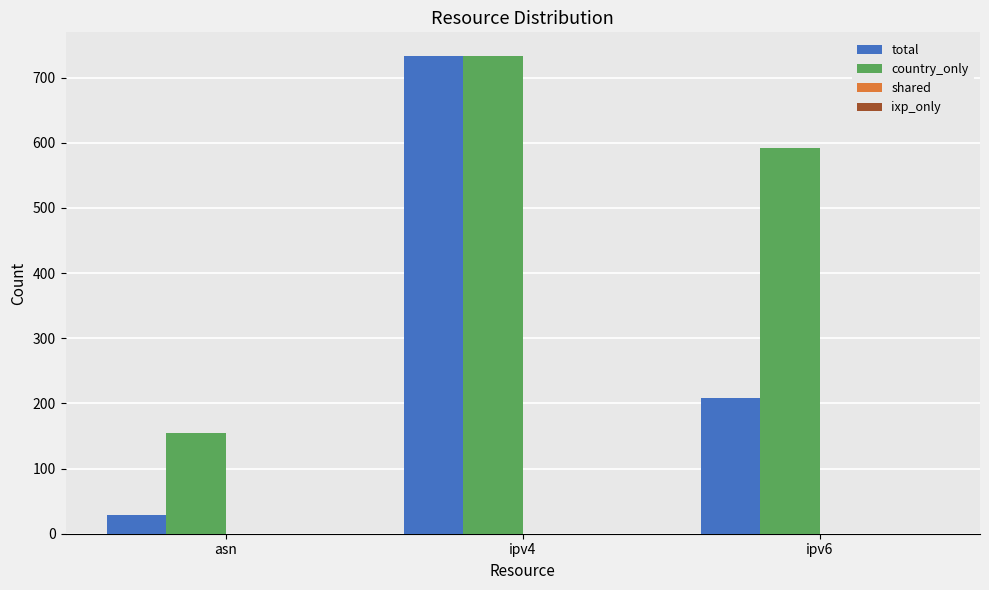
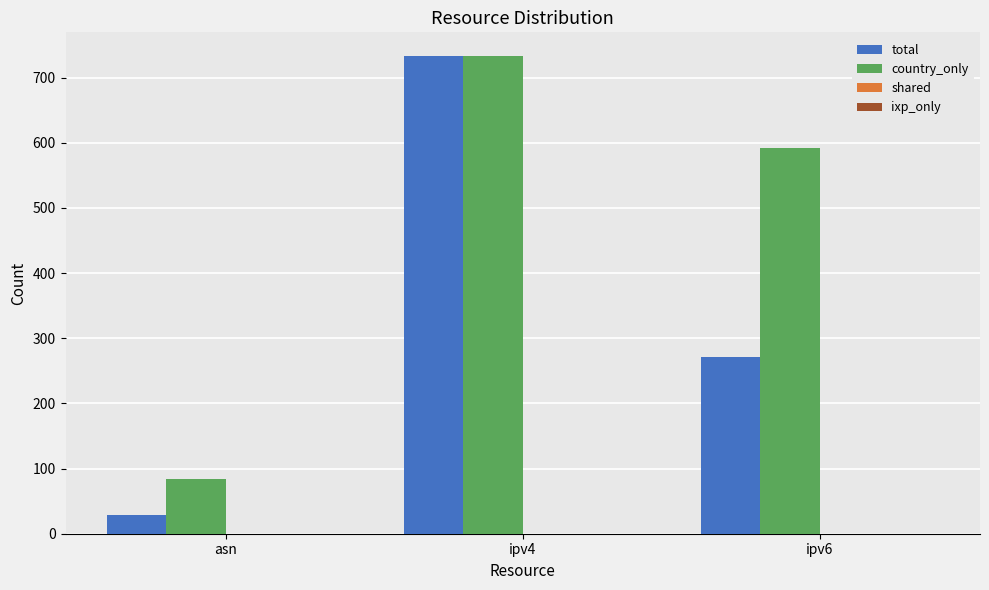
country_only, asn: 160 -> 80
total, ipv6: 210 -> 270
